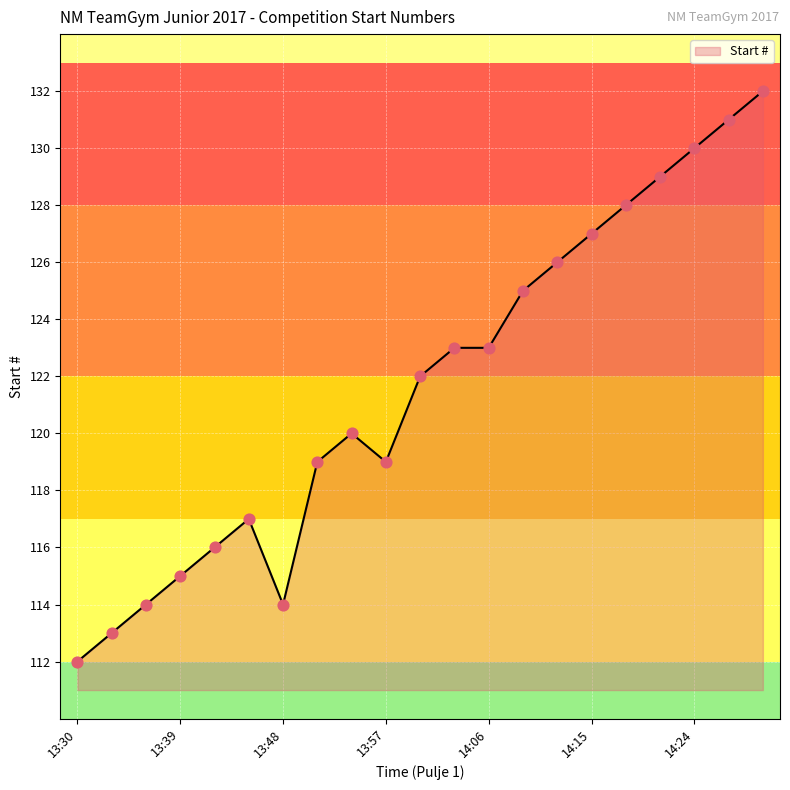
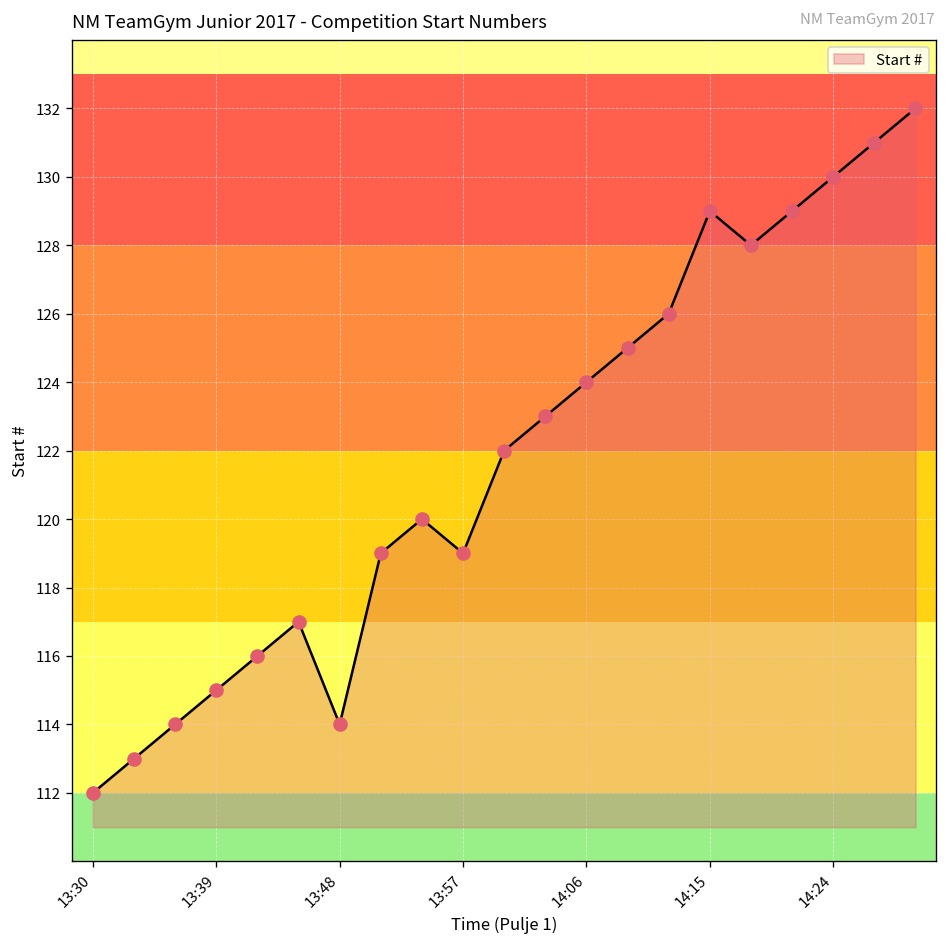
14:06: 123 -> 124
14:15: 127 -> 129
